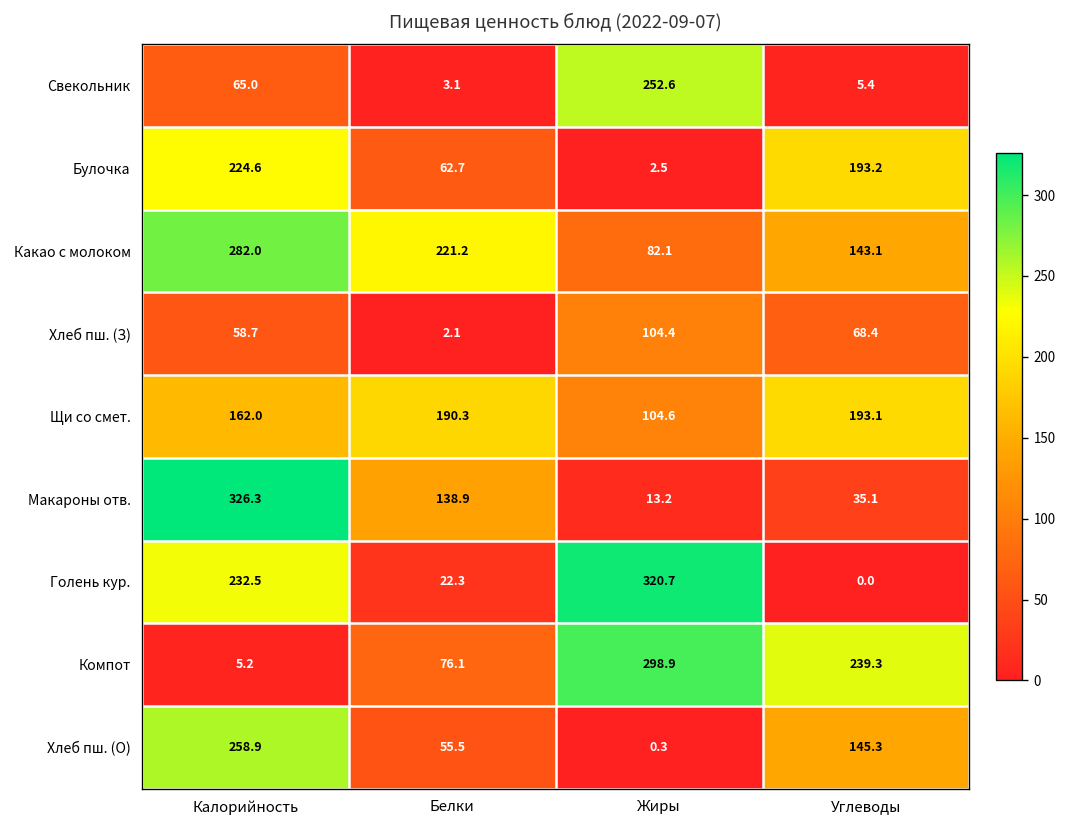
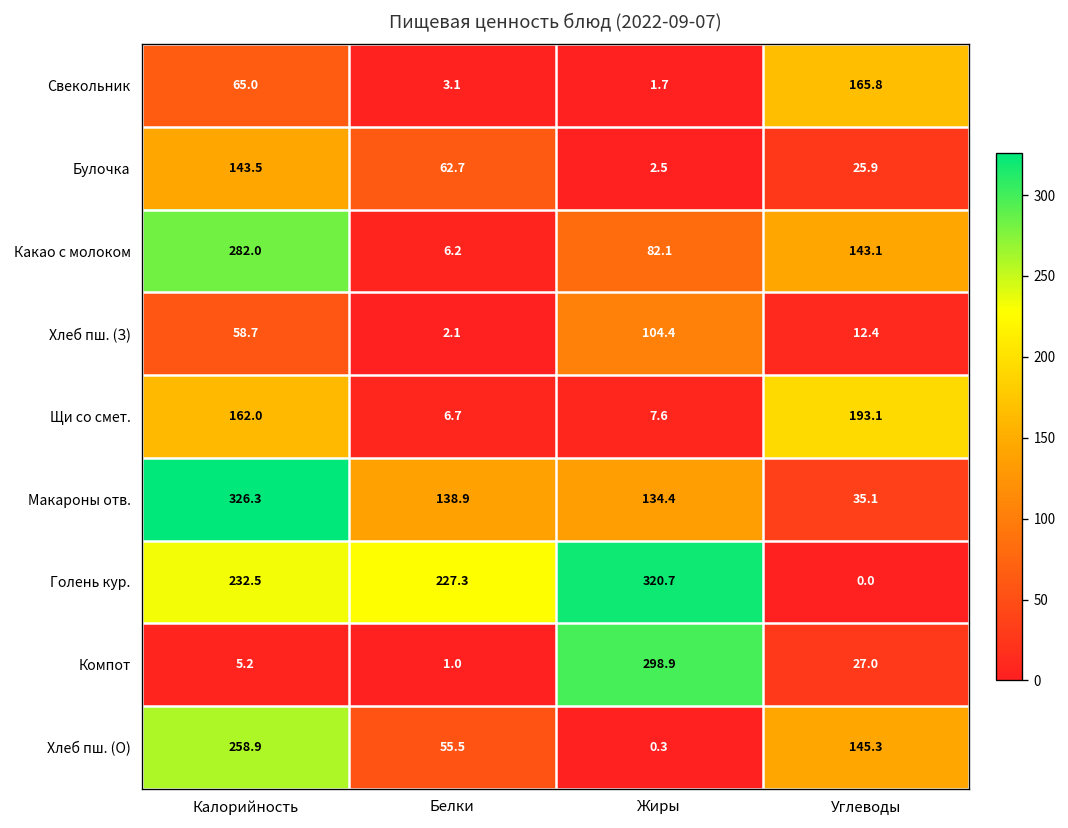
Свекольник, Жиры: 252.6 -> 1.7
Свекольник, Углеводы: 5.4 -> 165.8
Булочка, Калорийность: 224.6 -> 143.5
Булочка, Углеводы: 193.2 -> 25.9
Какао с молоком, Белки: 221.2 -> 6.2
Хлеб пш. (З), Углеводы: 68.4 -> 12.4
Щи со смет., Белки: 190.3 -> 6.7
Щи со смет., Жиры: 104.6 -> 7.6
Макароны отв., Жиры: 13.2 -> 134.4
Голень кур., Белки: 22.3 -> 227.3
Компот, Белки: 76.1 -> 1.0
Компот, Углеводы: 239.3 -> 27.0
